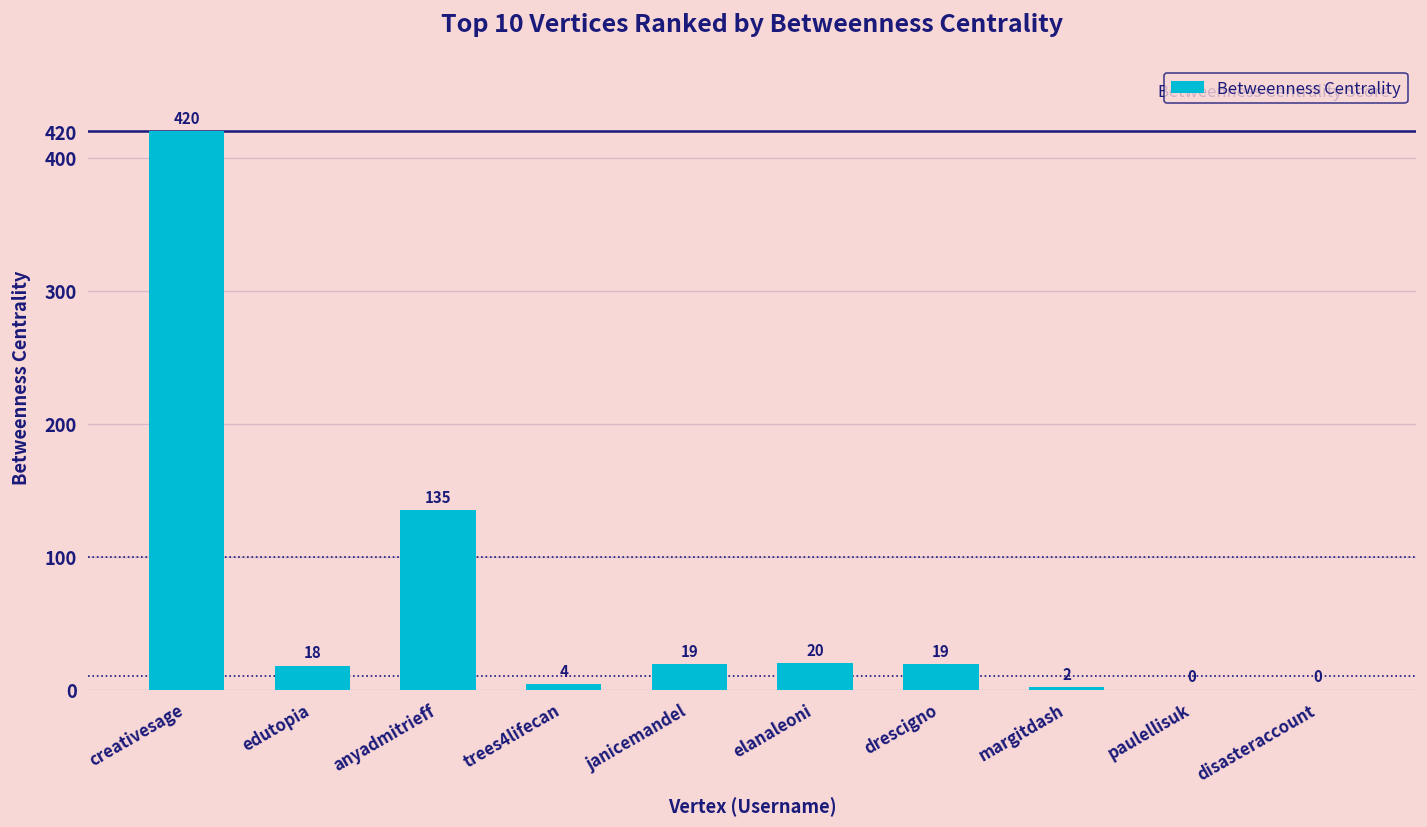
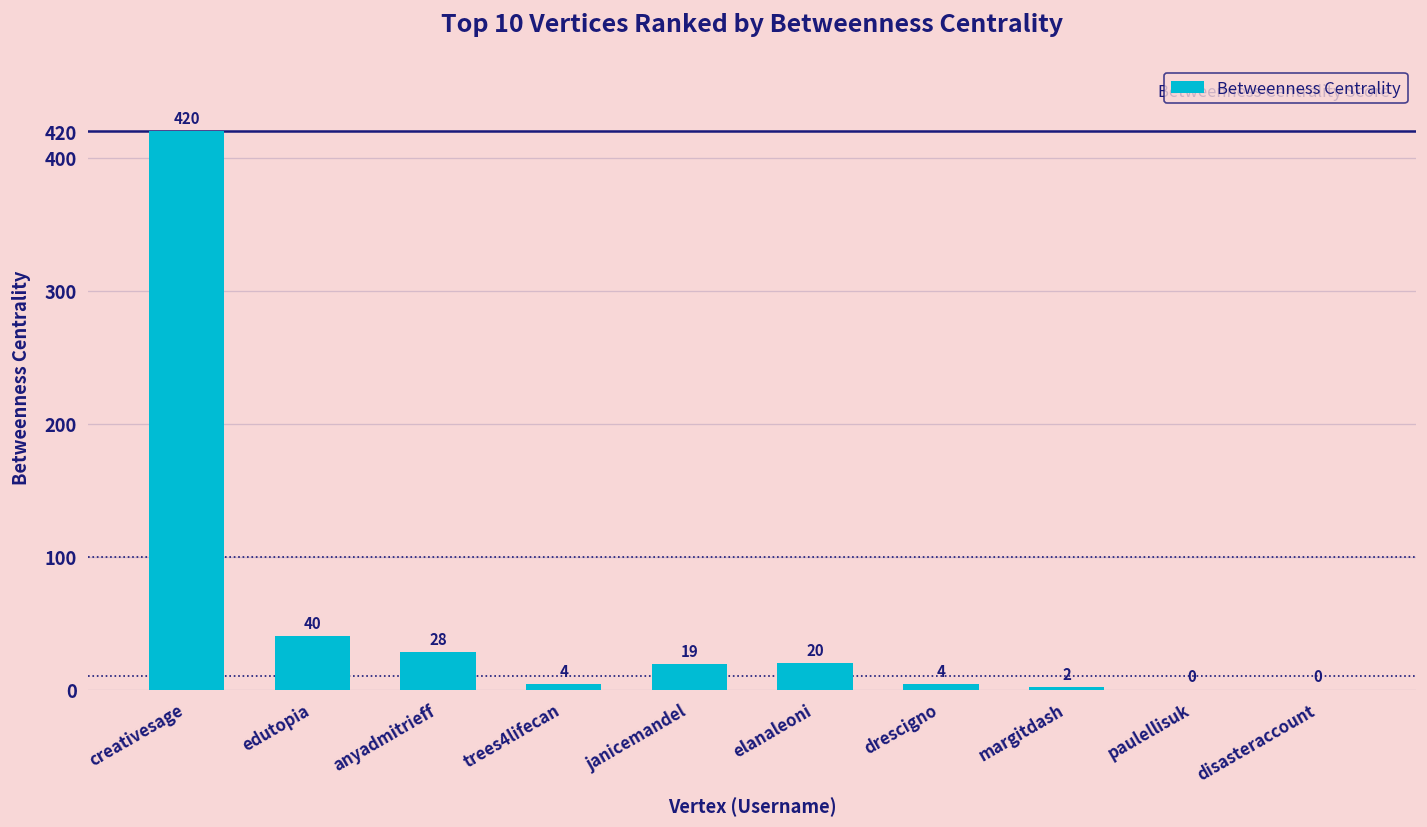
edutopia: 18 -> 40
anyadmitrieff: 135 -> 28
drescigno: 19 -> 4
